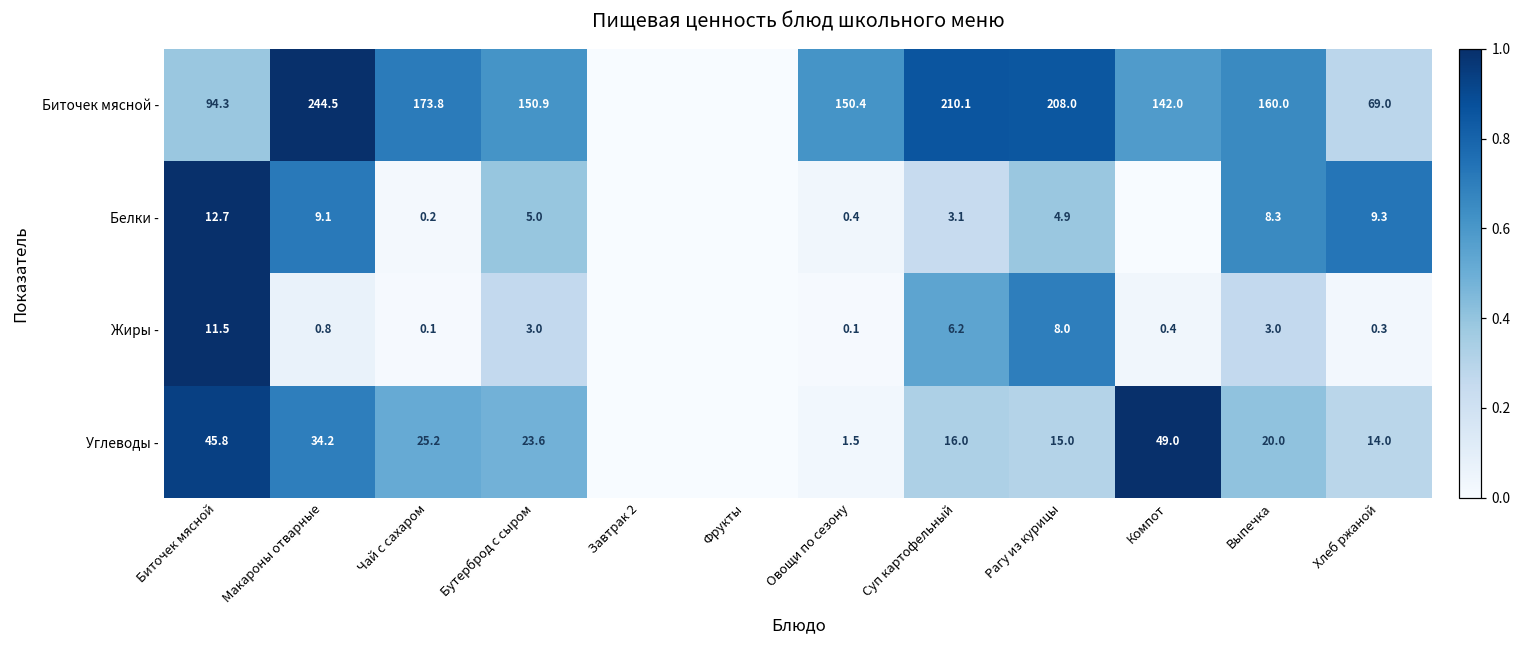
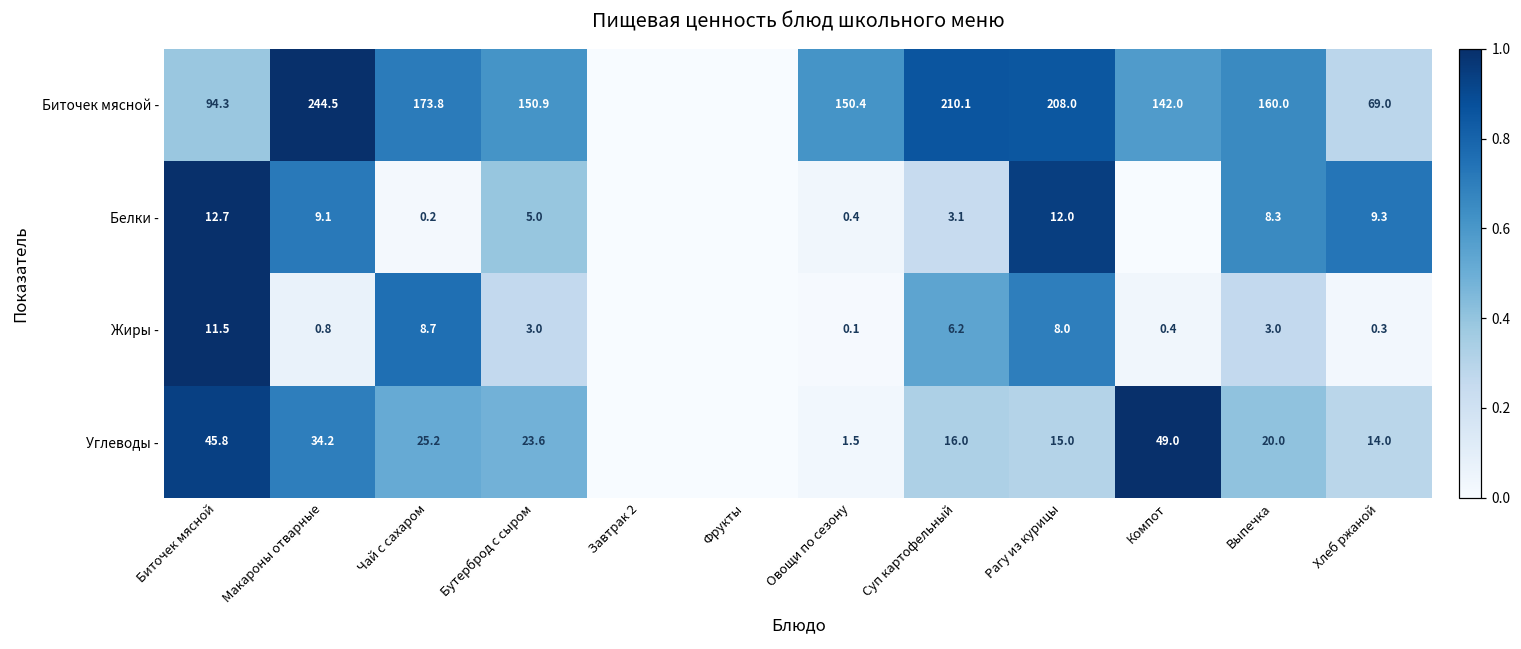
Белки -, Рагу из курицы: 4.9 -> 12.0
Жиры -, Чай с сахаром: 0.1 -> 8.7
